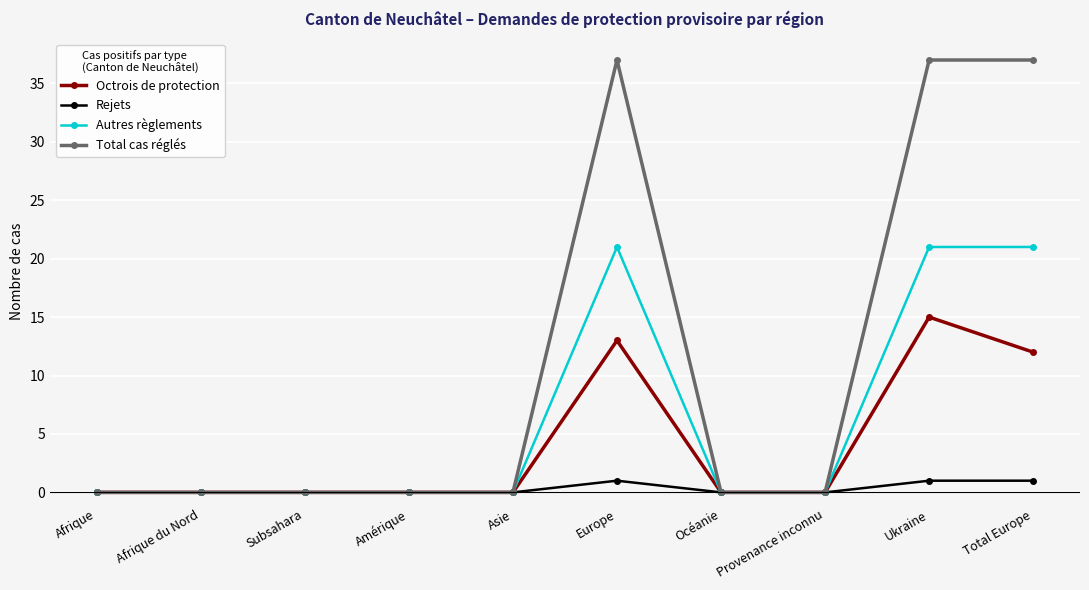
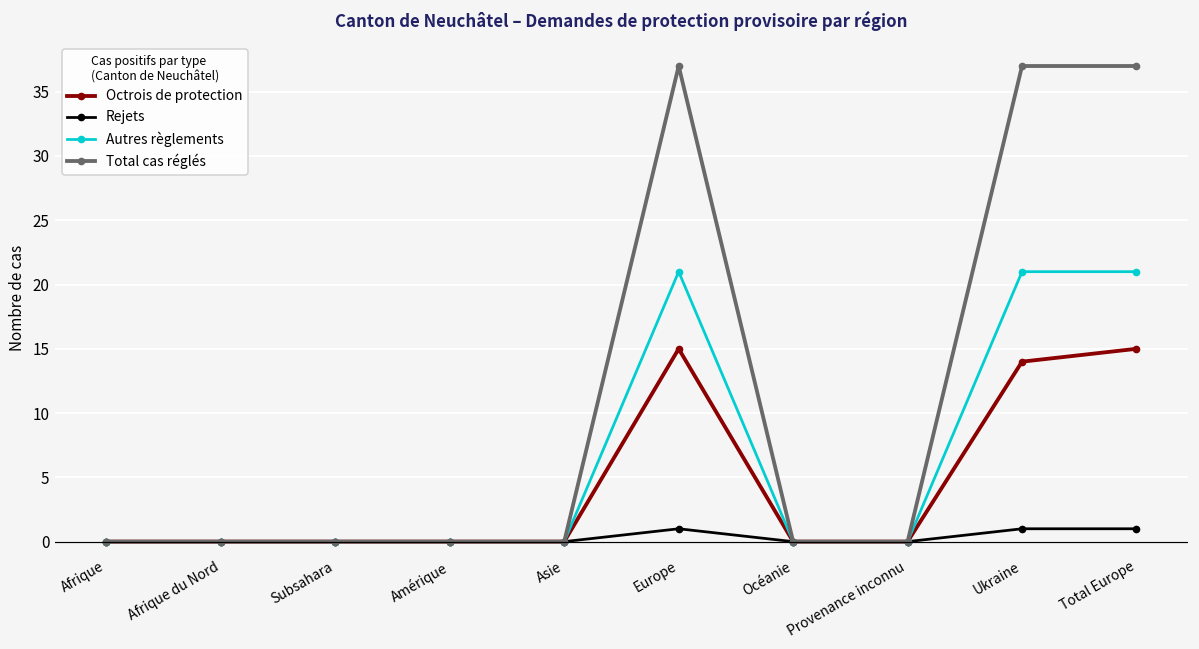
Octrois de protection, Europe: 13 -> 15
Octrois de protection, Ukraine: 15 -> 14
Octrois de protection, Total Europe: 12 -> 15
